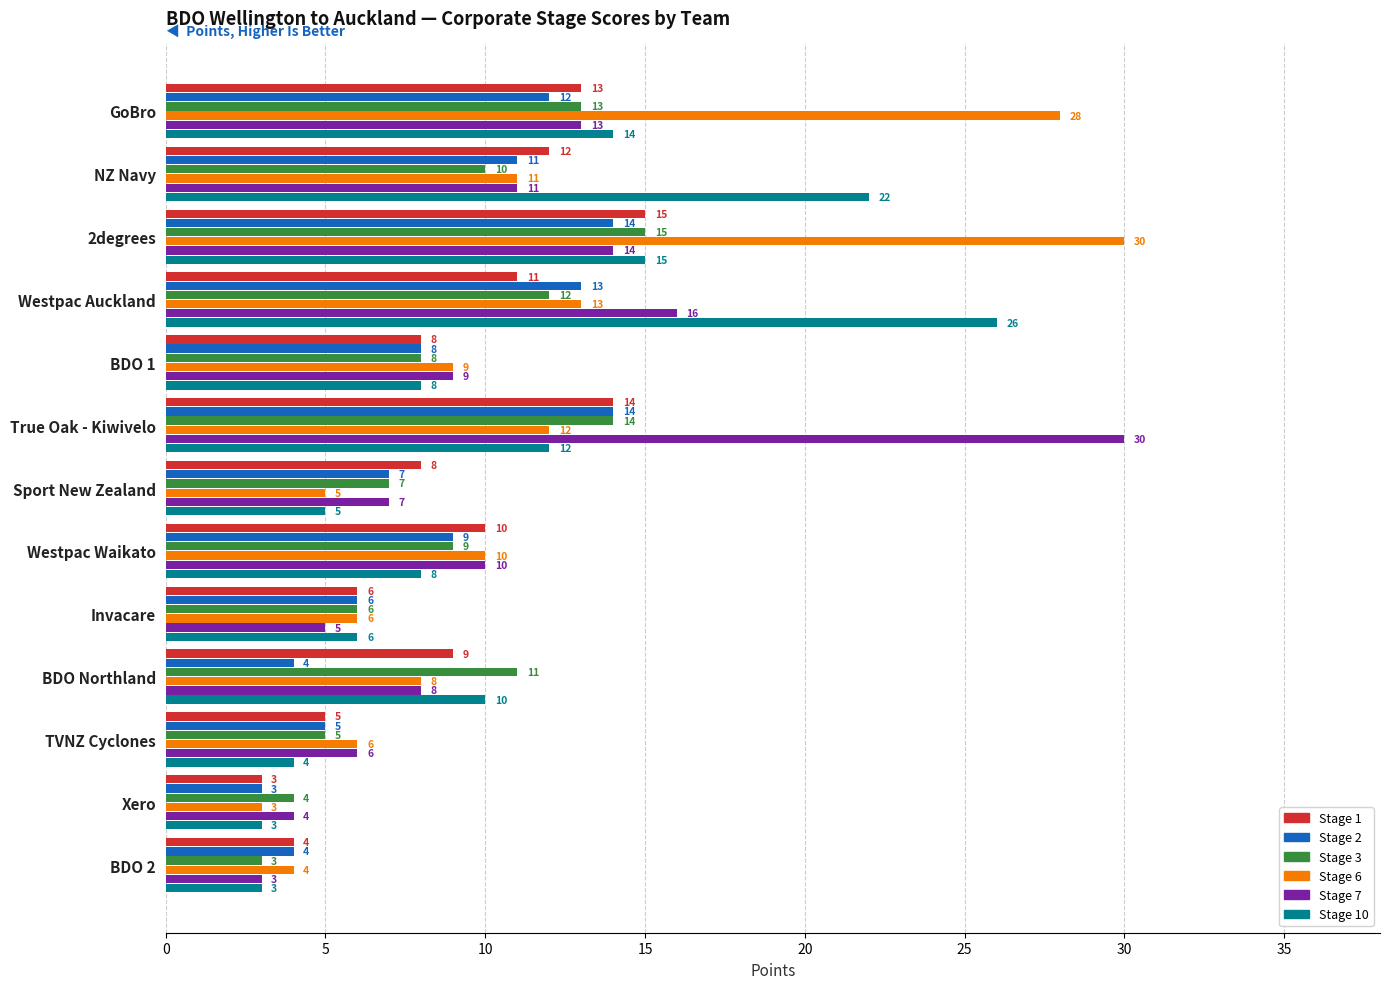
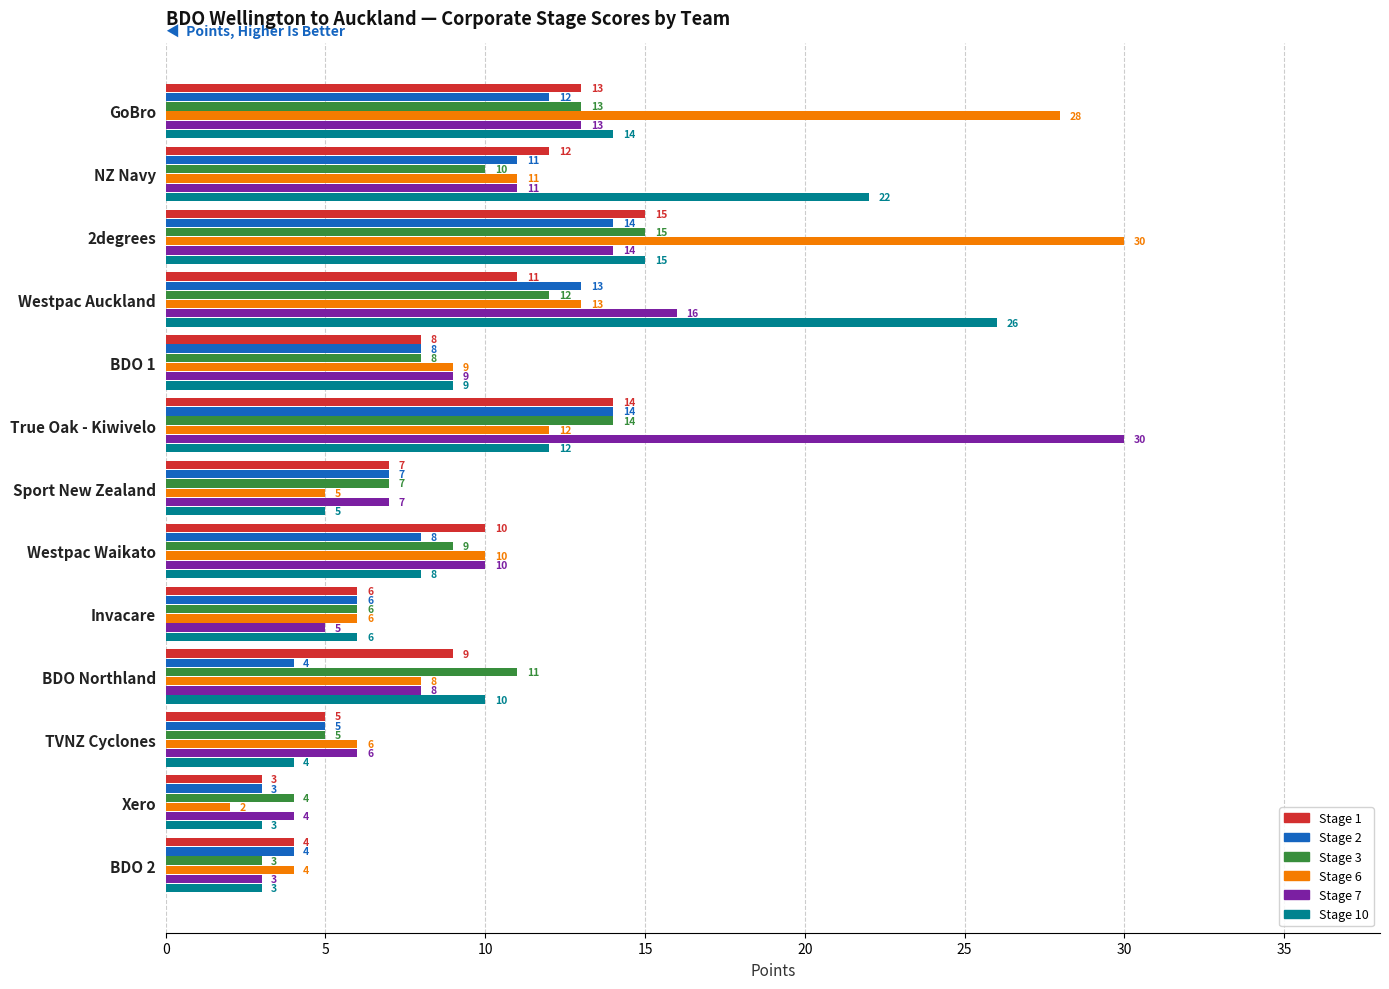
Stage 10, BDO 1: 8 -> 9
Stage 1, Sport New Zealand: 8 -> 7
Stage 2, Westpac Waikato: 9 -> 8
Stage 6, Xero: 3 -> 2
